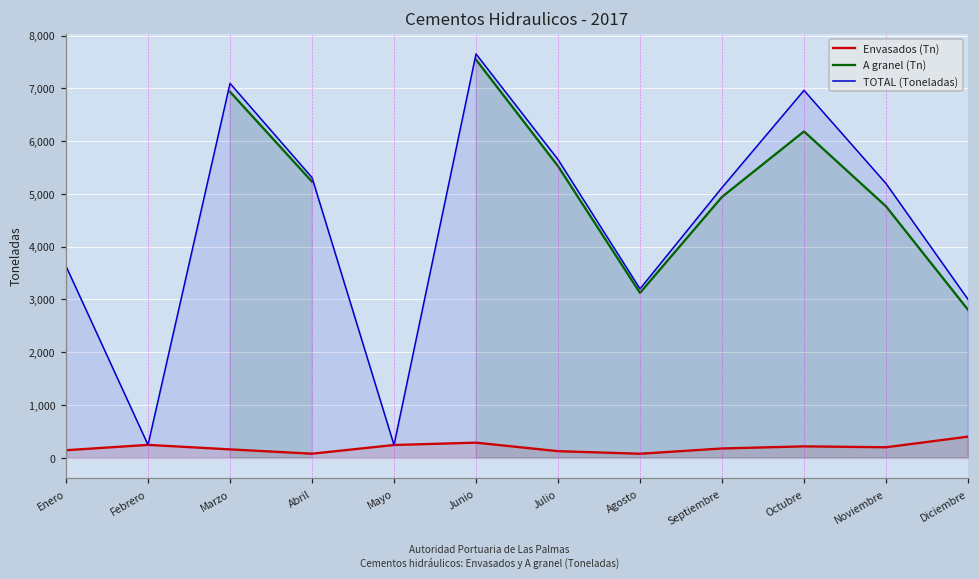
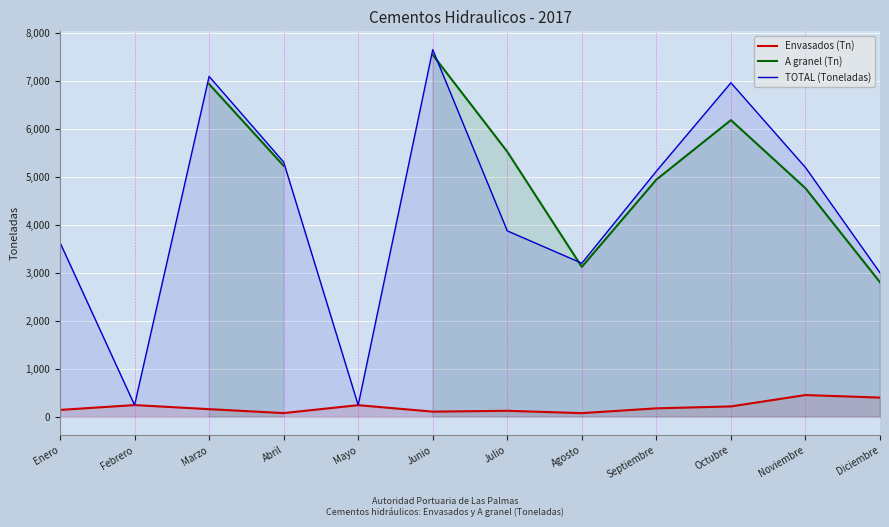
Envasados (Tn), Junio: 300 -> 100
TOTAL (Toneladas), Julio: 5,700 -> 3,900
Envasados (Tn), Noviembre: 200 -> 500
